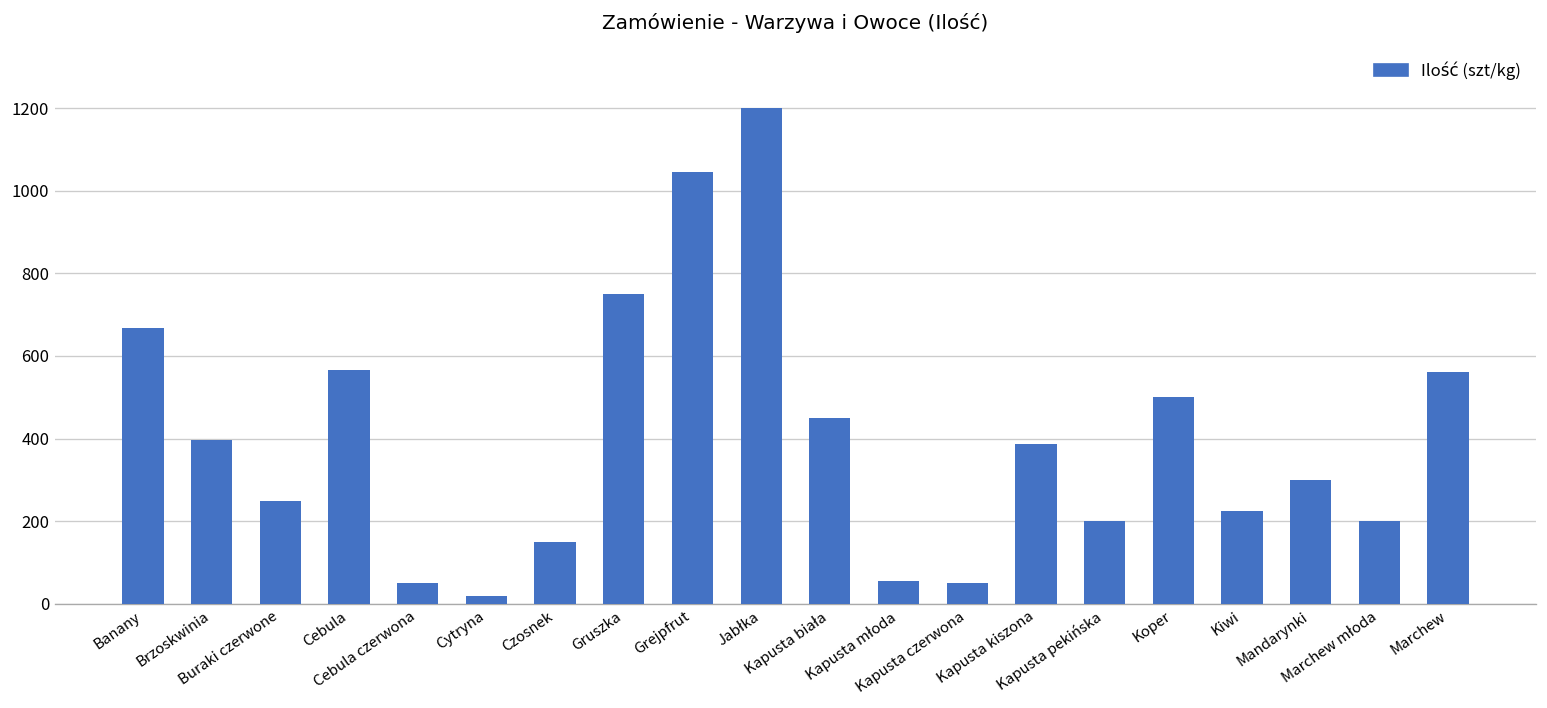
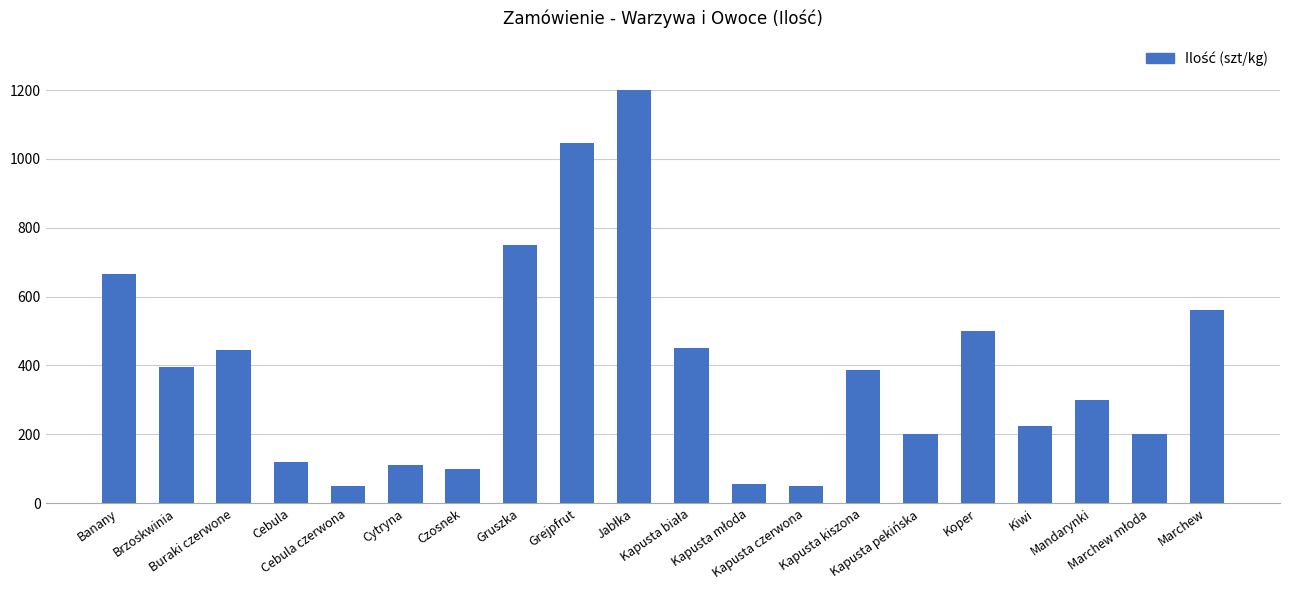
Buraki czerwone: 250 -> 450
Cebula: 570 -> 120
Cytryna: 20 -> 110
Czosnek: 150 -> 100
